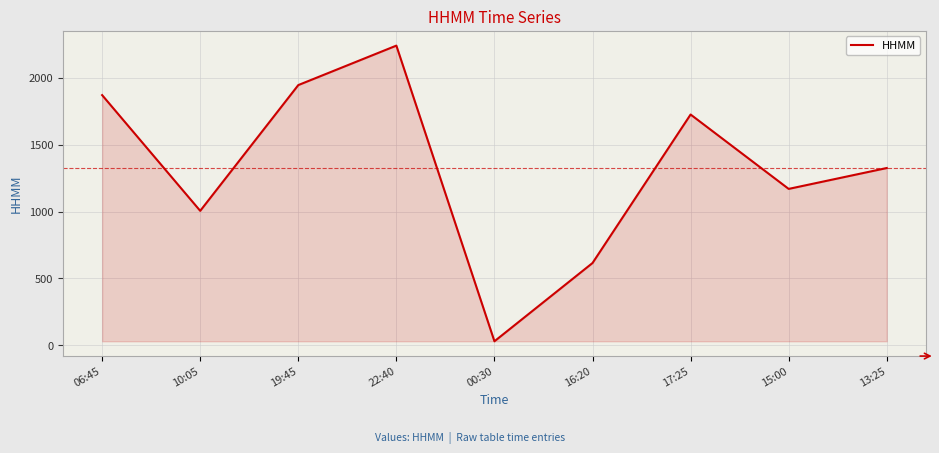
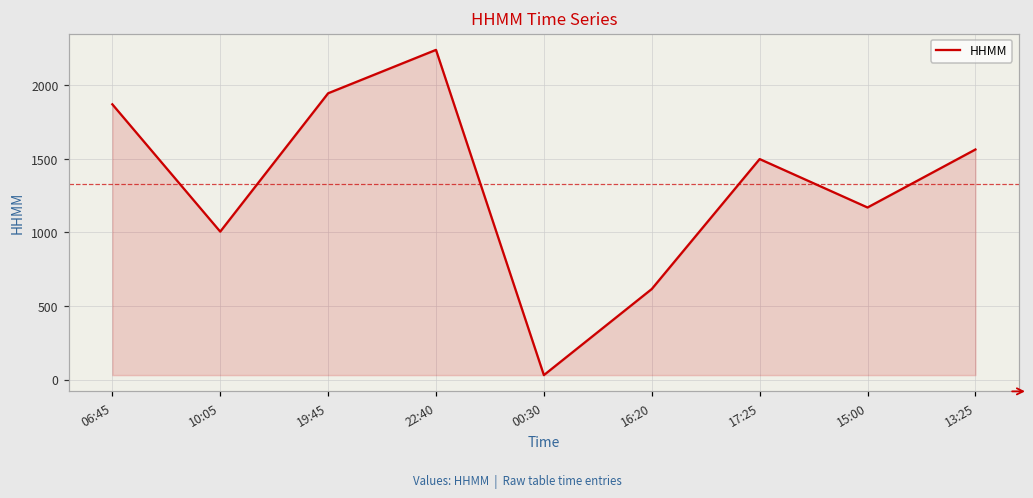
17:25: 1730 -> 1500
13:25: 1330 -> 1560
